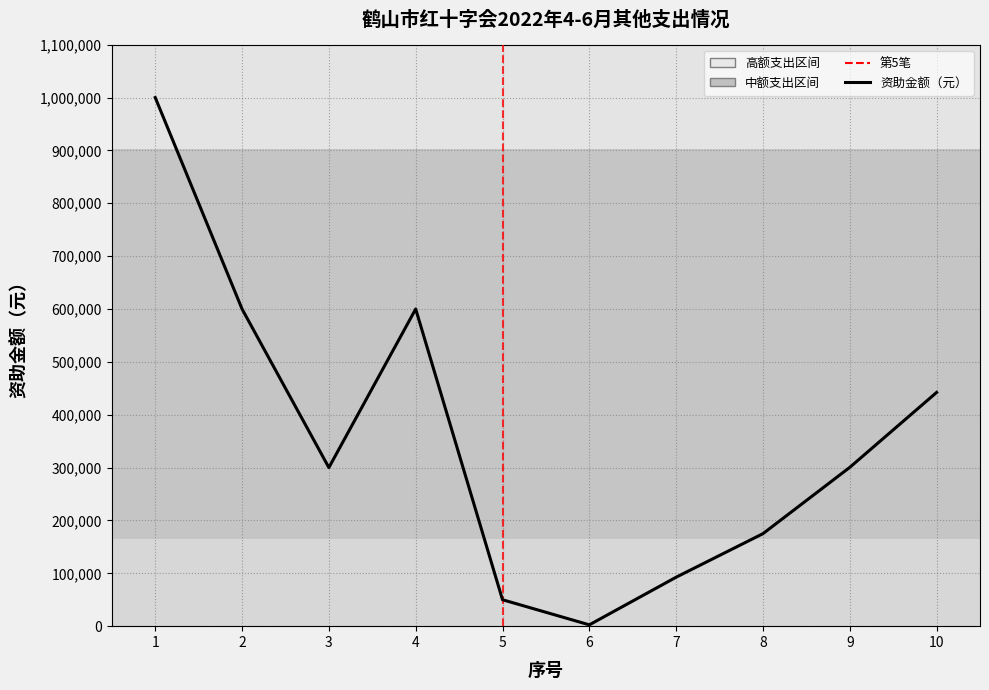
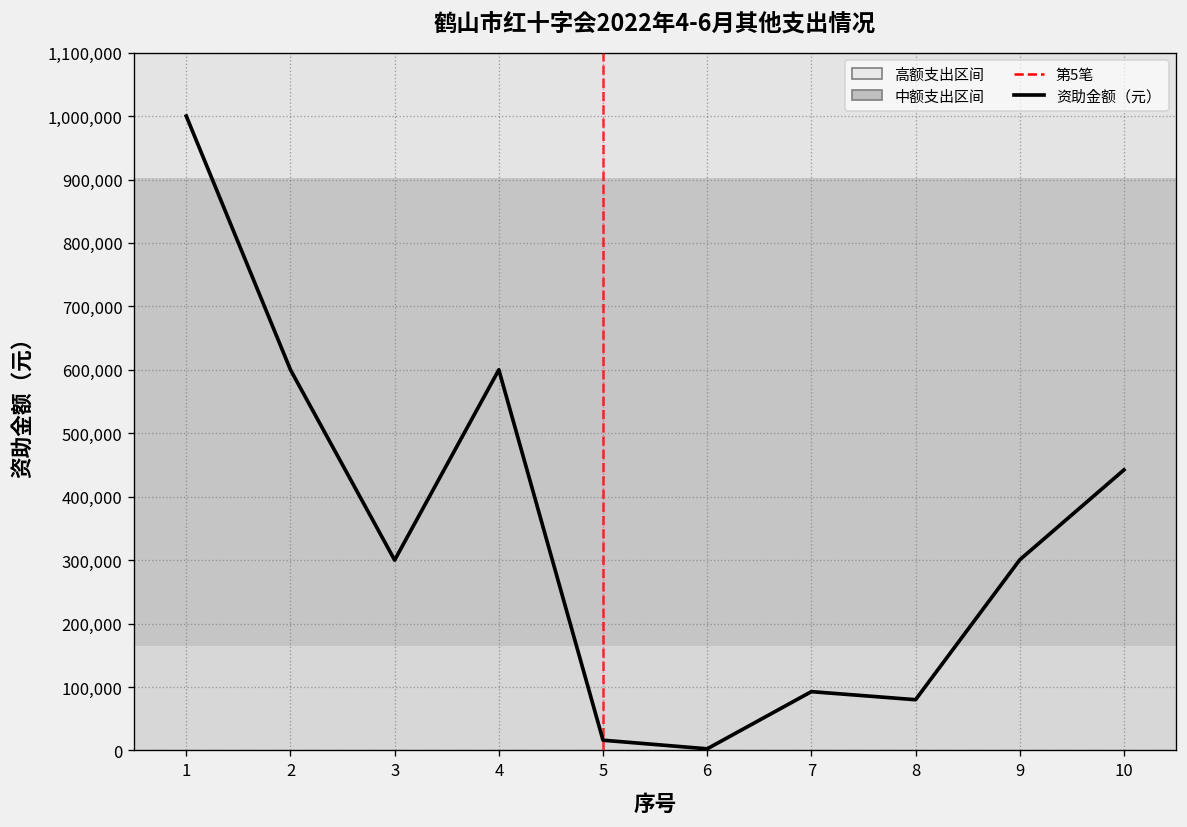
5: 50,000 -> 20,000
8: 180,000 -> 80,000
